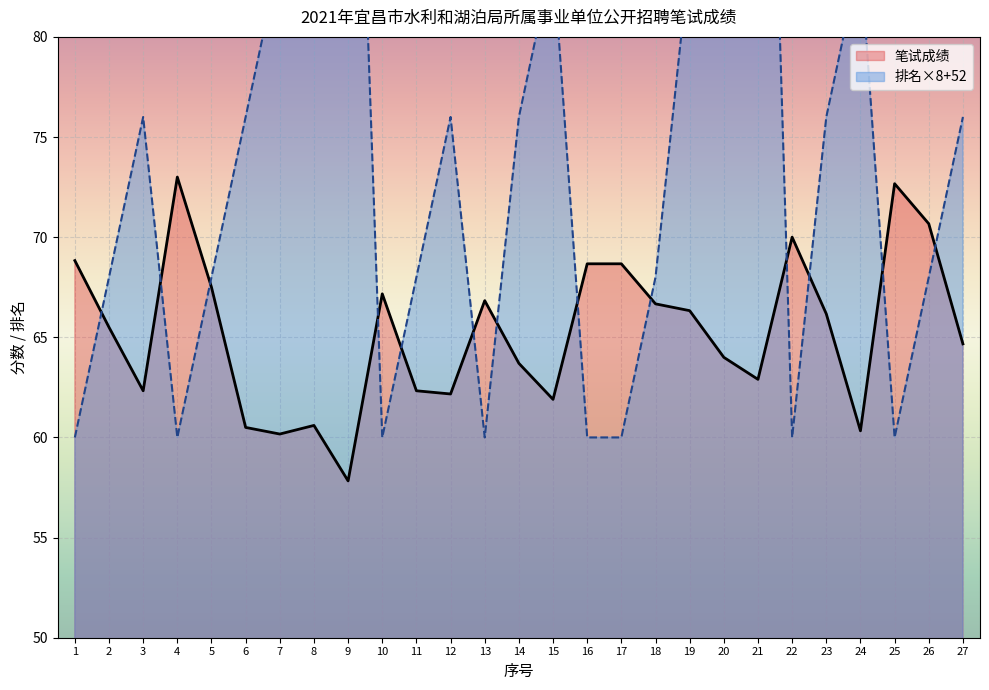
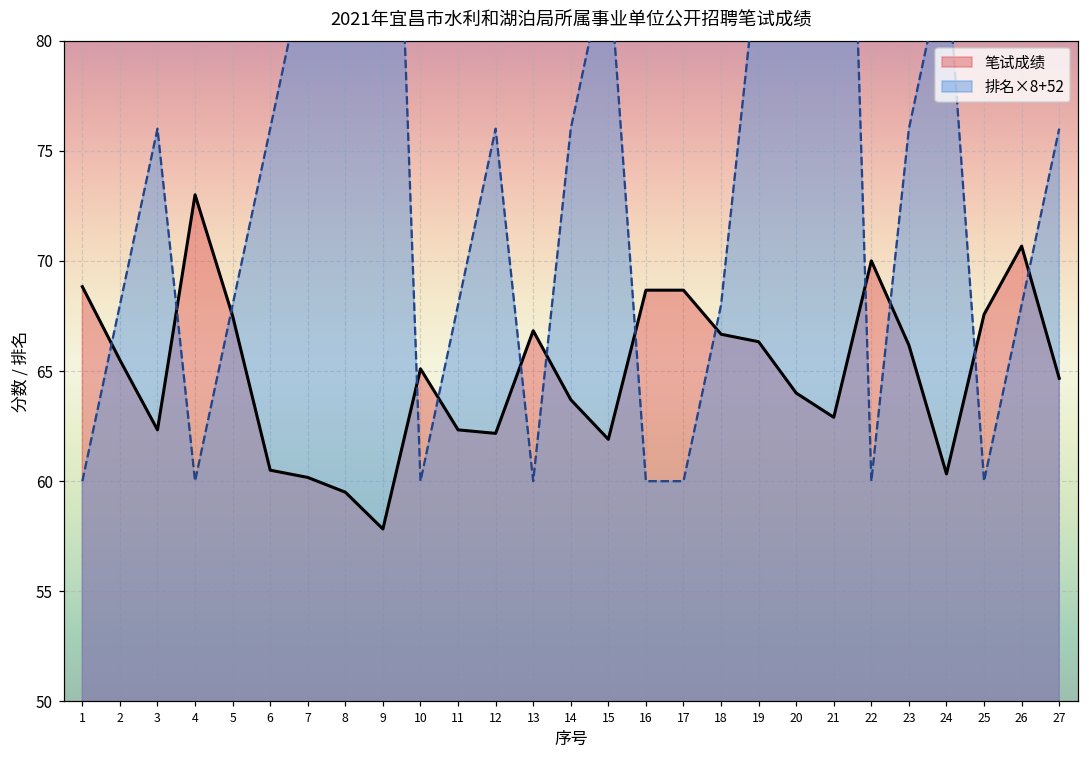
笔试成绩, 8: 60.6 -> 59.5
笔试成绩, 10: 67.2 -> 65.1
笔试成绩, 25: 72.7 -> 67.6
